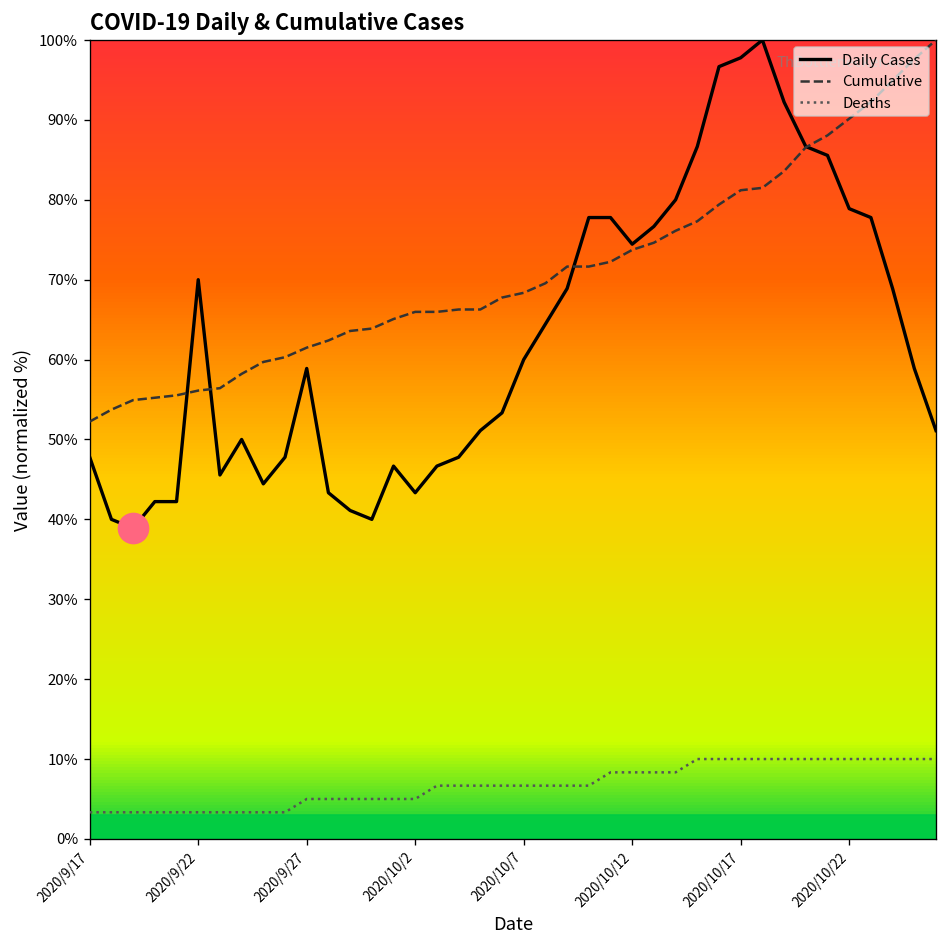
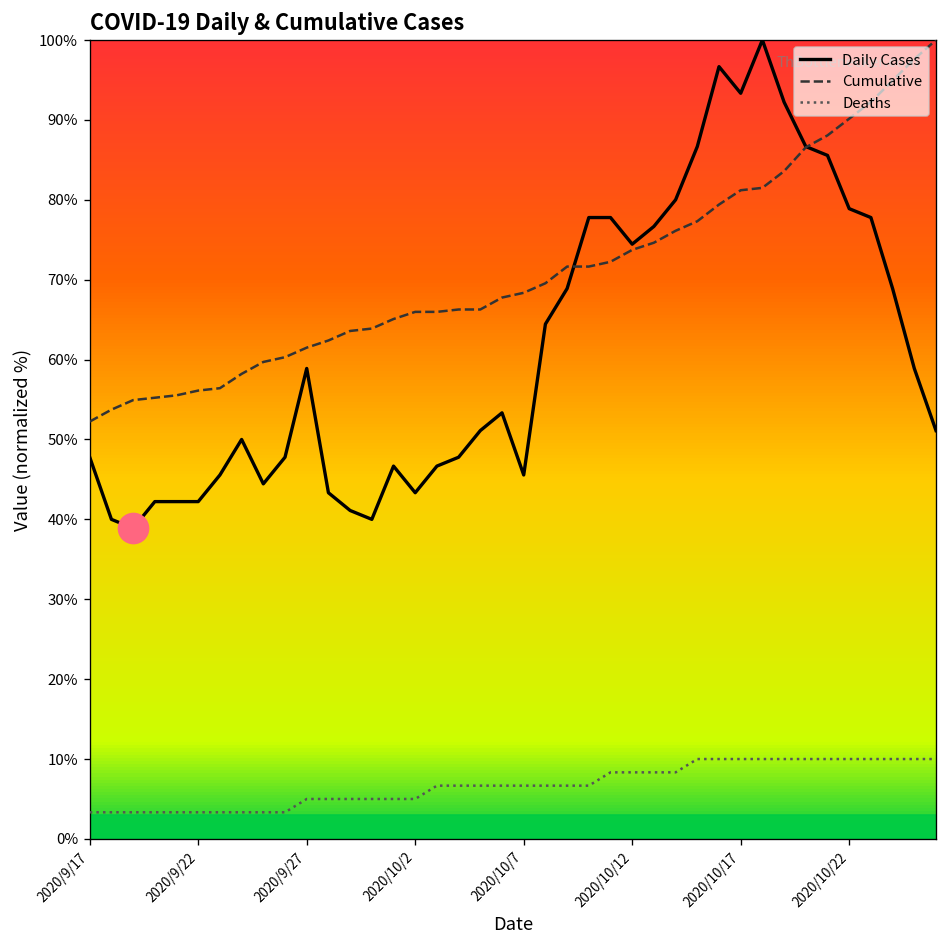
Daily Cases, 2020/9/22: 70% -> 42%
Daily Cases, 2020/10/7: 60% -> 46%
Daily Cases, 2020/10/17: 98% -> 93%
